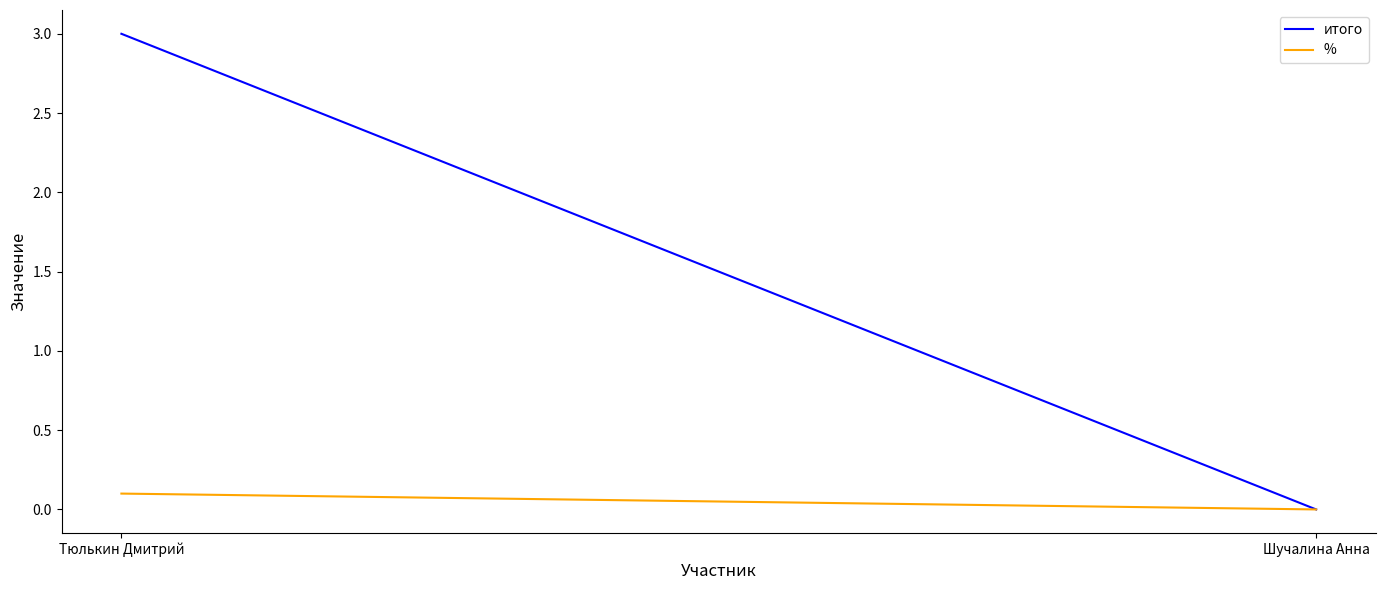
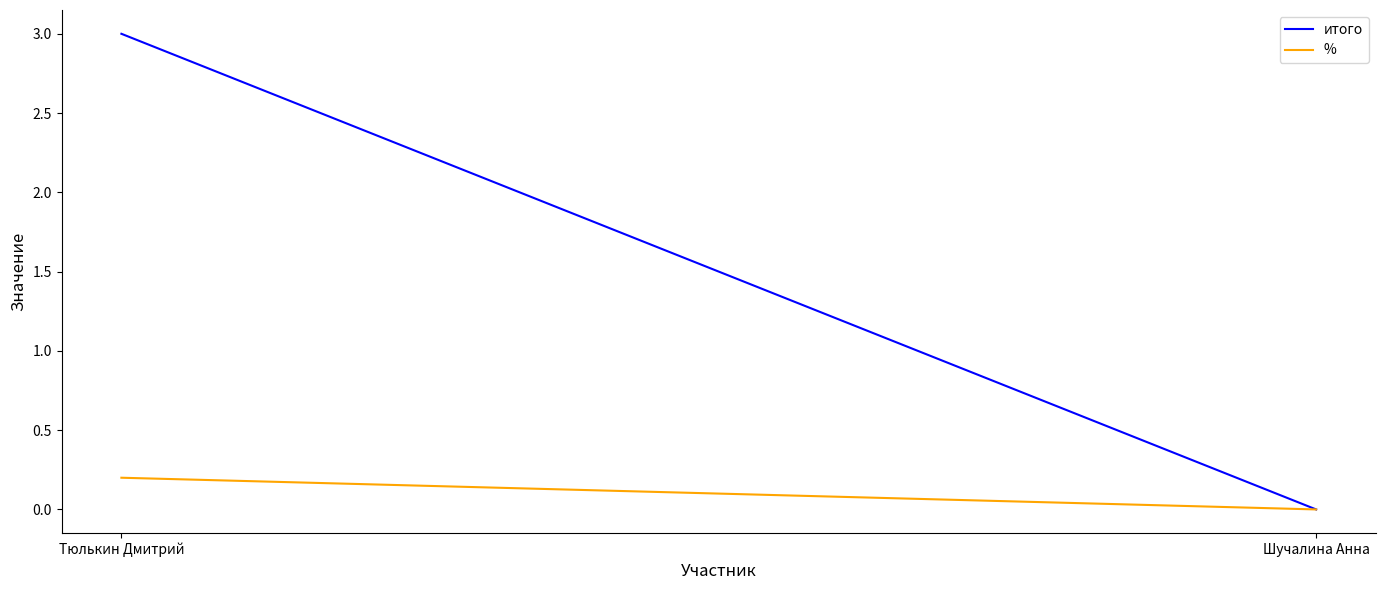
%, Тюлькин Дмитрий: 0.1 -> 0.2
